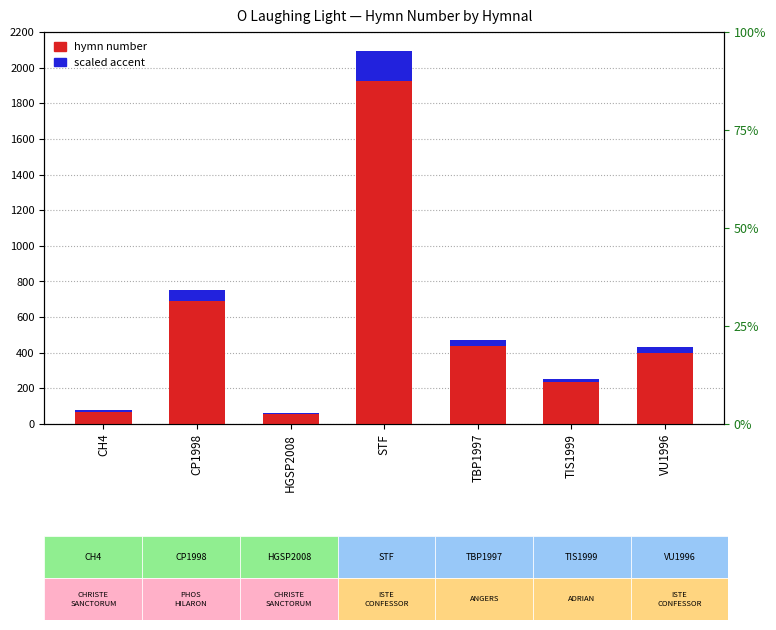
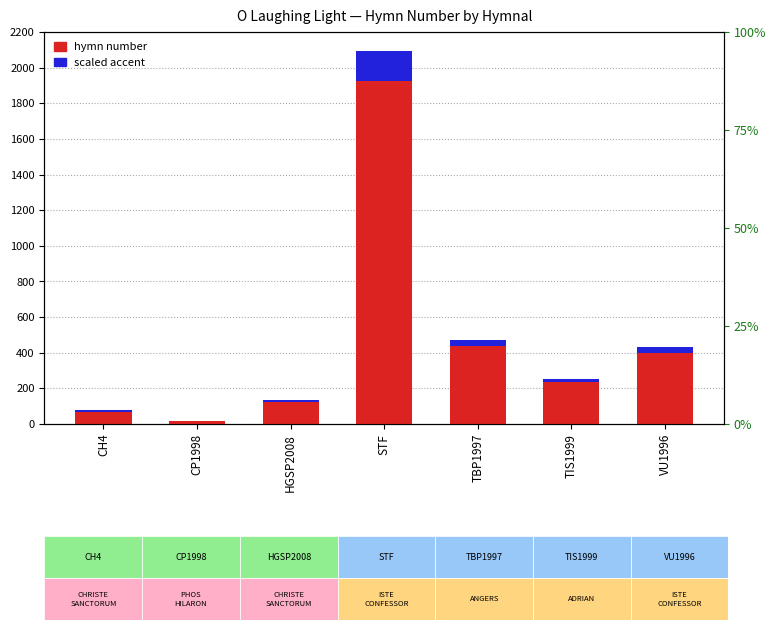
hymn number, CP1998: 750 -> 20
hymn number, HGSP2008: 60 -> 140
